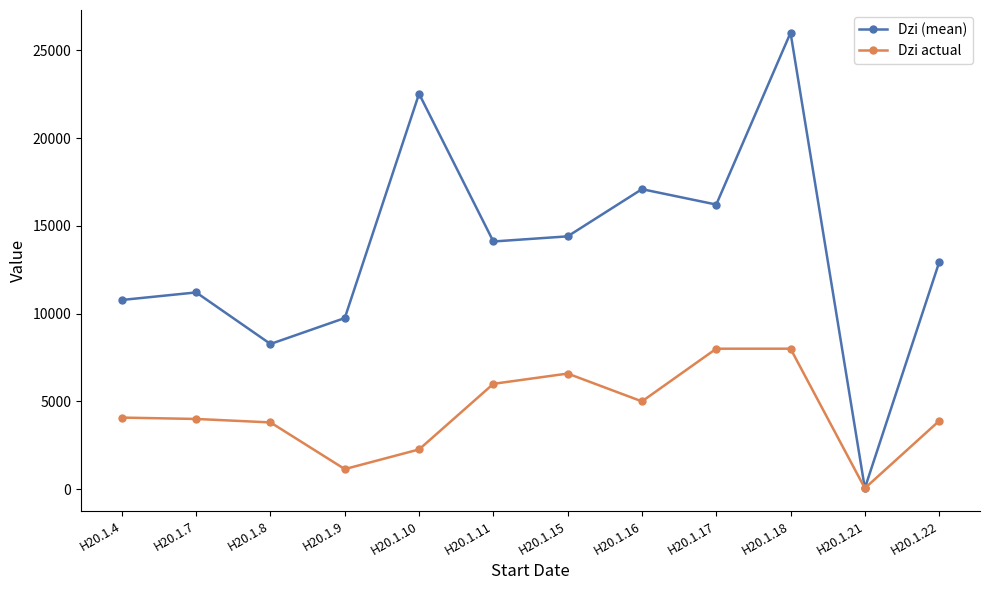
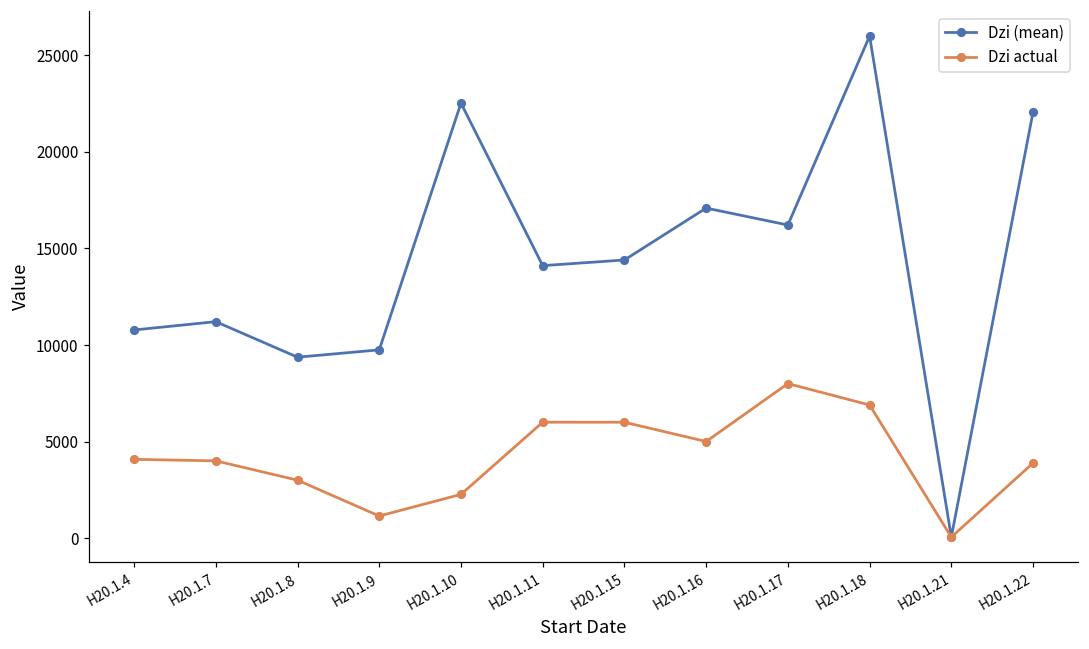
Dzi (mean), H20.1.8: 8300 -> 9400
Dzi actual, H20.1.8: 3800 -> 3000
Dzi actual, H20.1.15: 6600 -> 6000
Dzi actual, H20.1.18: 8000 -> 6900
Dzi (mean), H20.1.22: 12900 -> 22100
